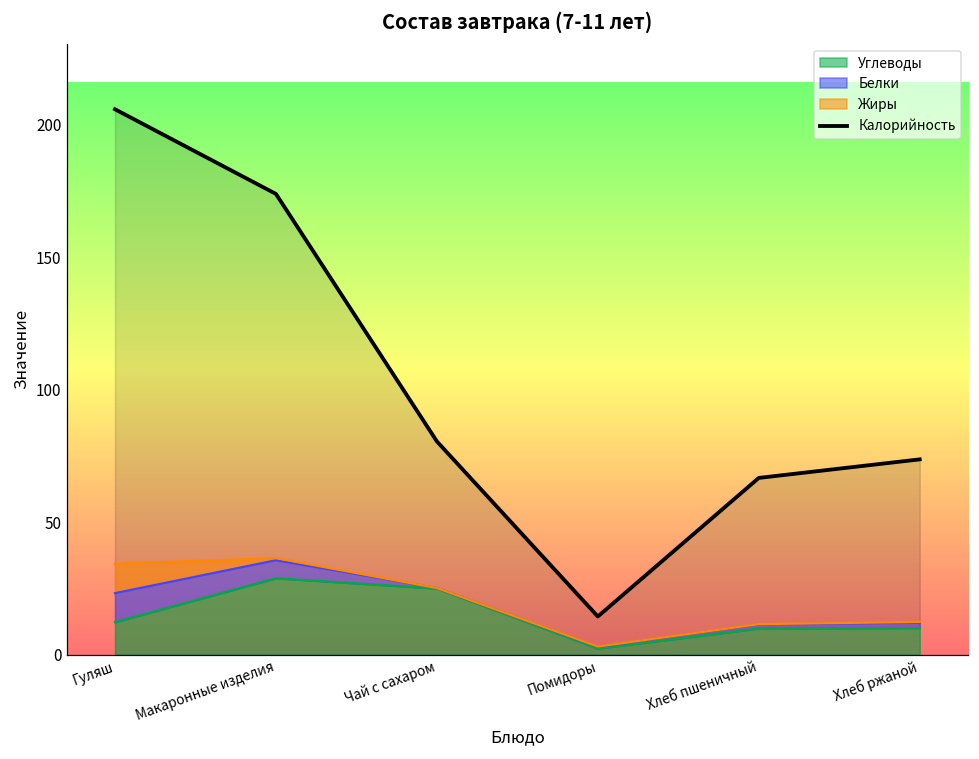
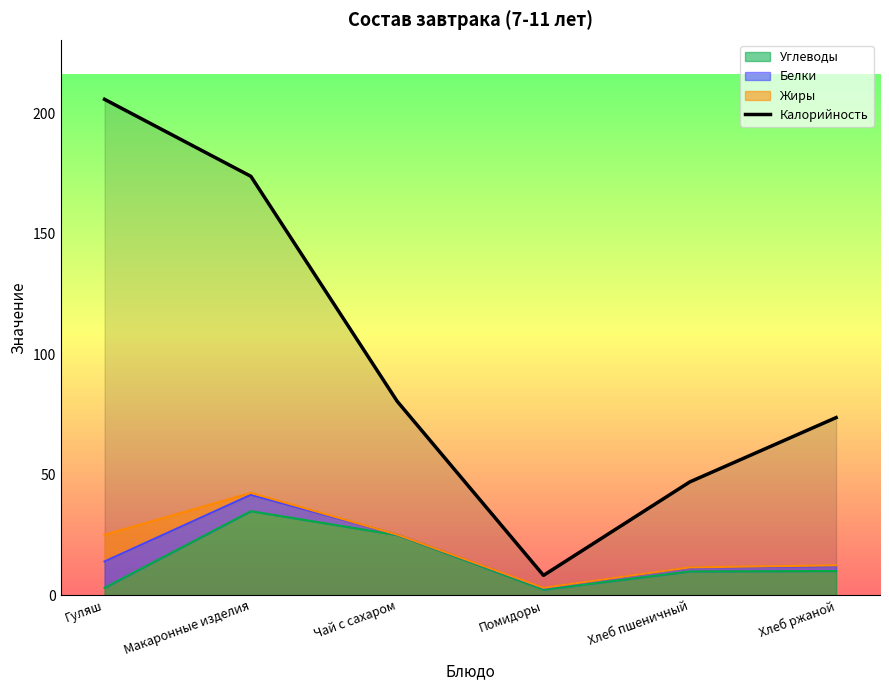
Углеводы, Гуляш: 12 -> 3
Углеводы, Макаронные изделия: 29 -> 35
Калорийность, Помидоры: 14 -> 8
Калорийность, Хлеб пшеничный: 67 -> 47
